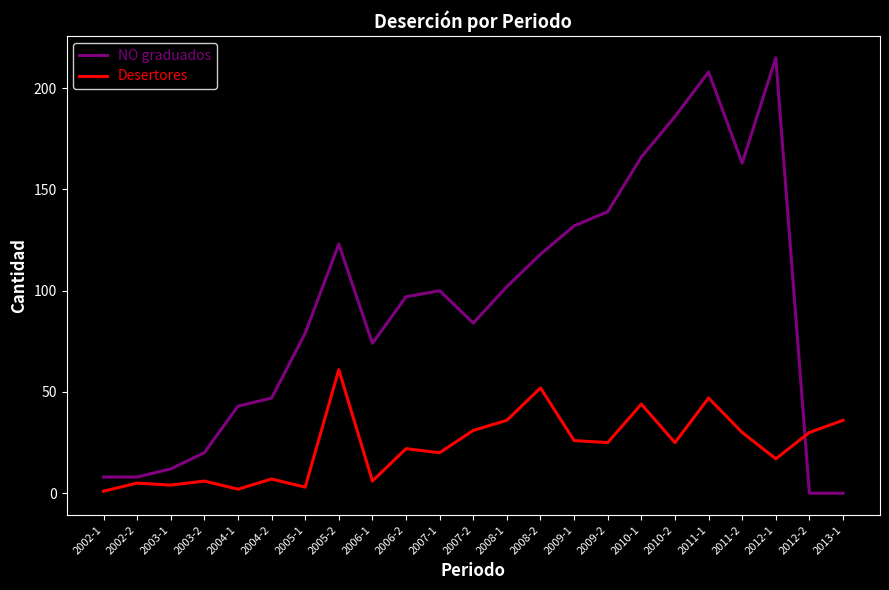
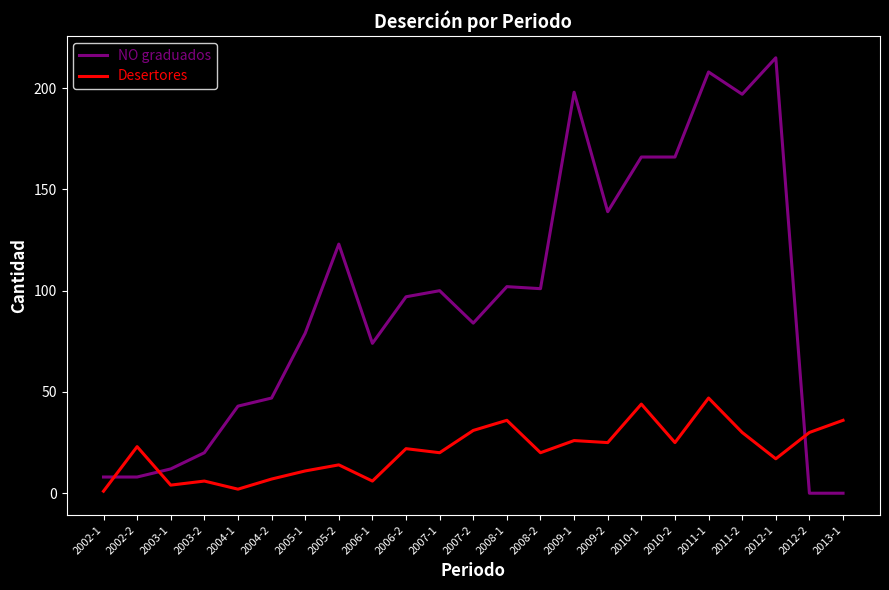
Desertores, 2002-2: 5 -> 23
Desertores, 2005-1: 3 -> 11
Desertores, 2005-2: 61 -> 14
NO graduados, 2008-2: 118 -> 101
Desertores, 2008-2: 52 -> 20
NO graduados, 2009-1: 132 -> 198
NO graduados, 2010-2: 186 -> 166
NO graduados, 2011-2: 163 -> 197
